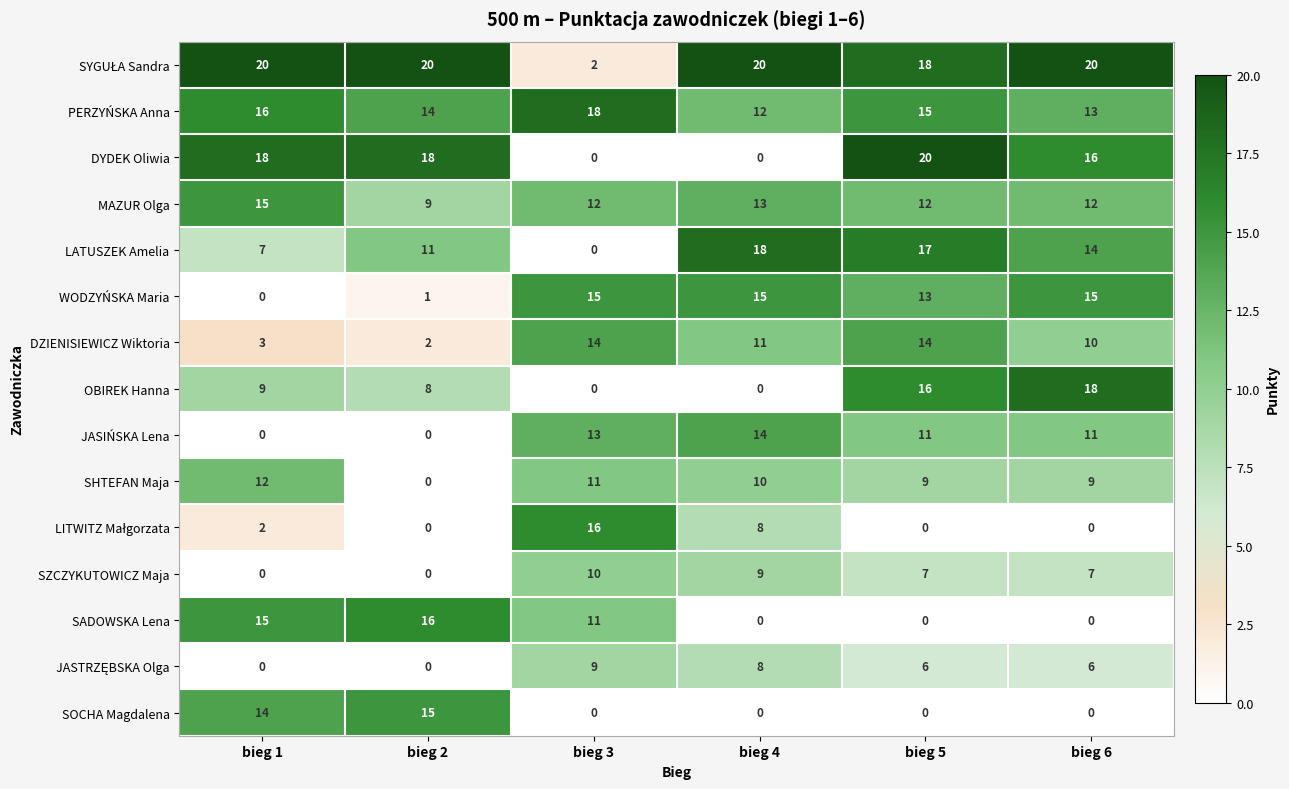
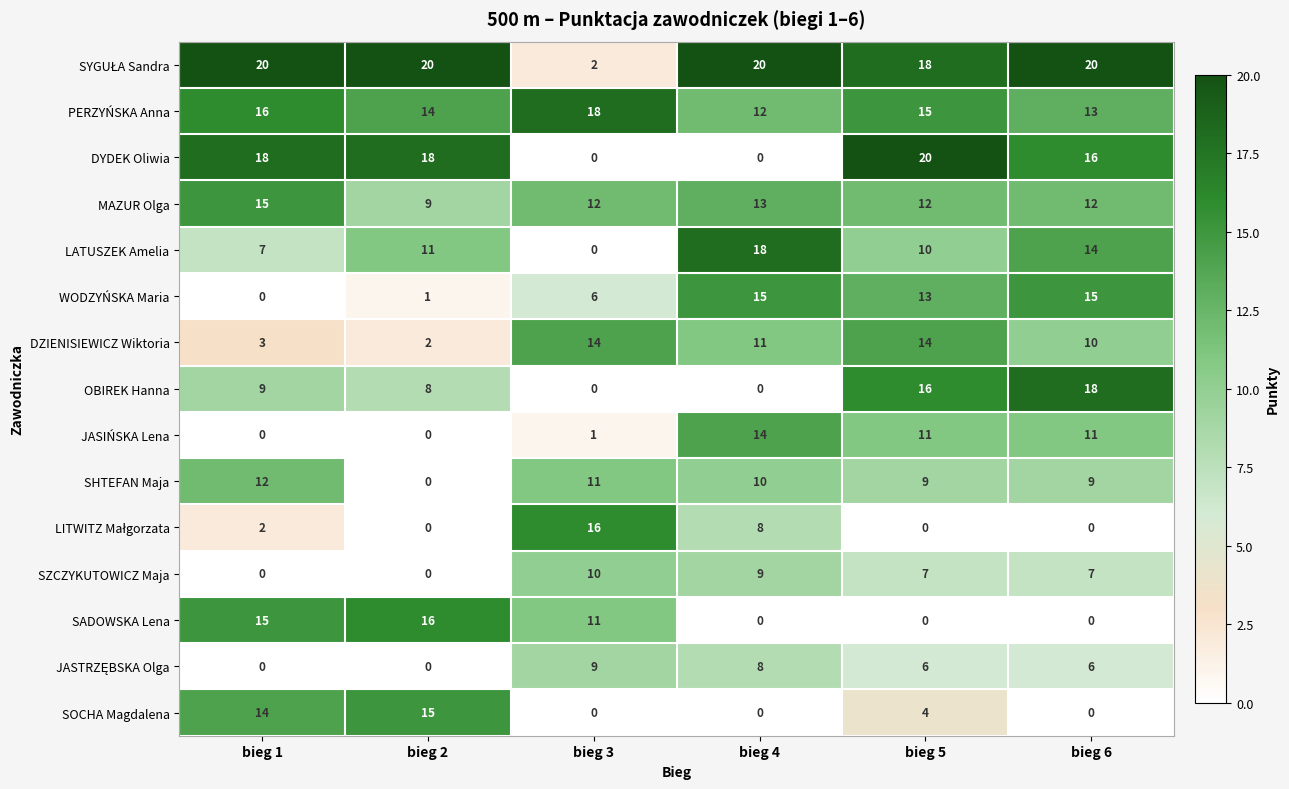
LATUSZEK Amelia, bieg 5: 17 -> 10
WODZYŃSKA Maria, bieg 3: 15 -> 6
JASIŃSKA Lena, bieg 3: 13 -> 1
SOCHA Magdalena, bieg 5: 0 -> 4
